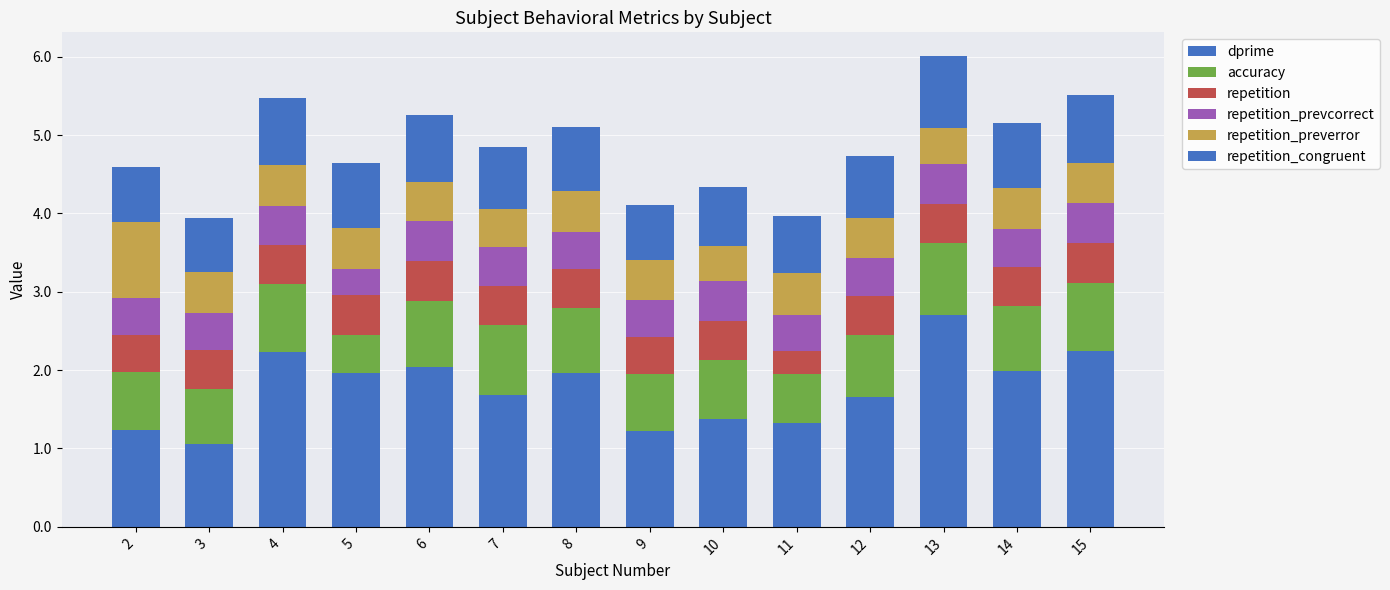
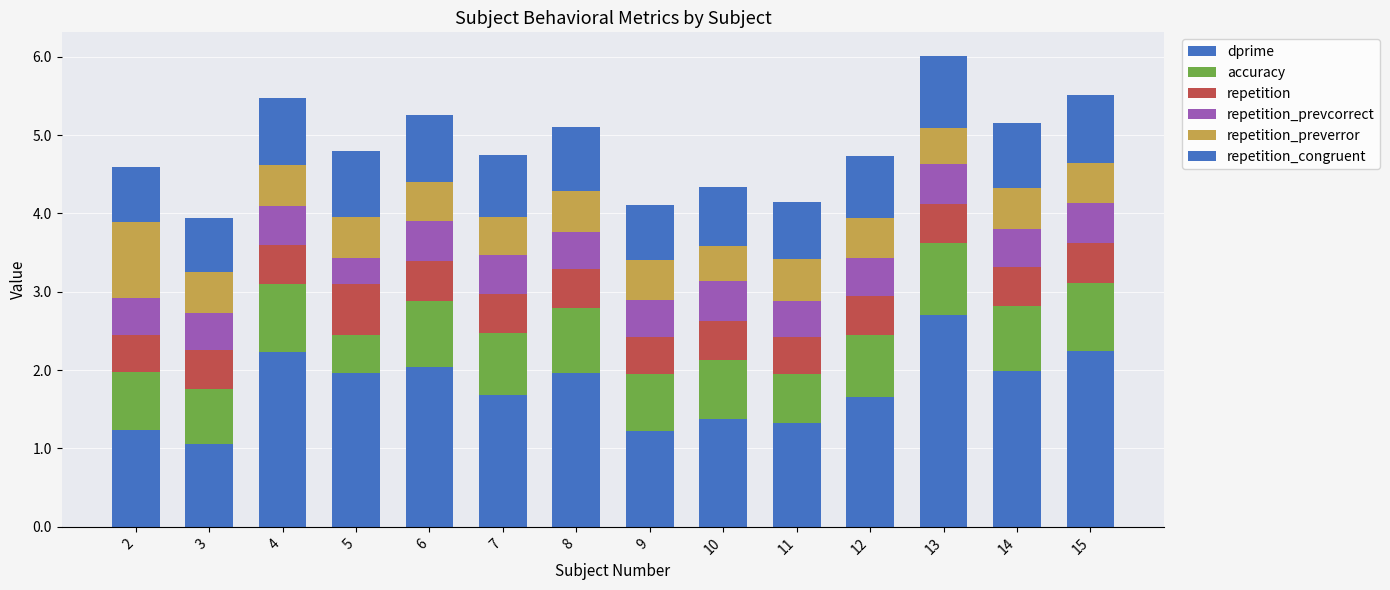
repetition, 5: 0.5 -> 0.6
accuracy, 7: 0.9 -> 0.8
repetition, 11: 0.3 -> 0.5
